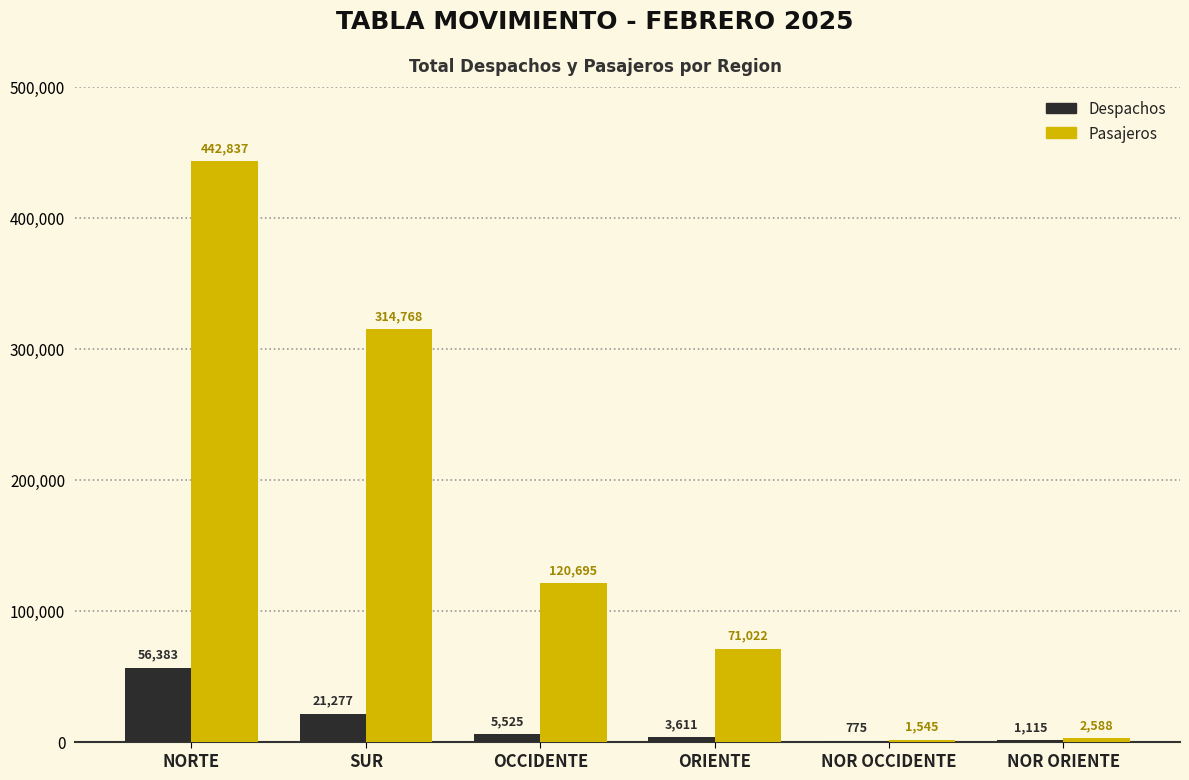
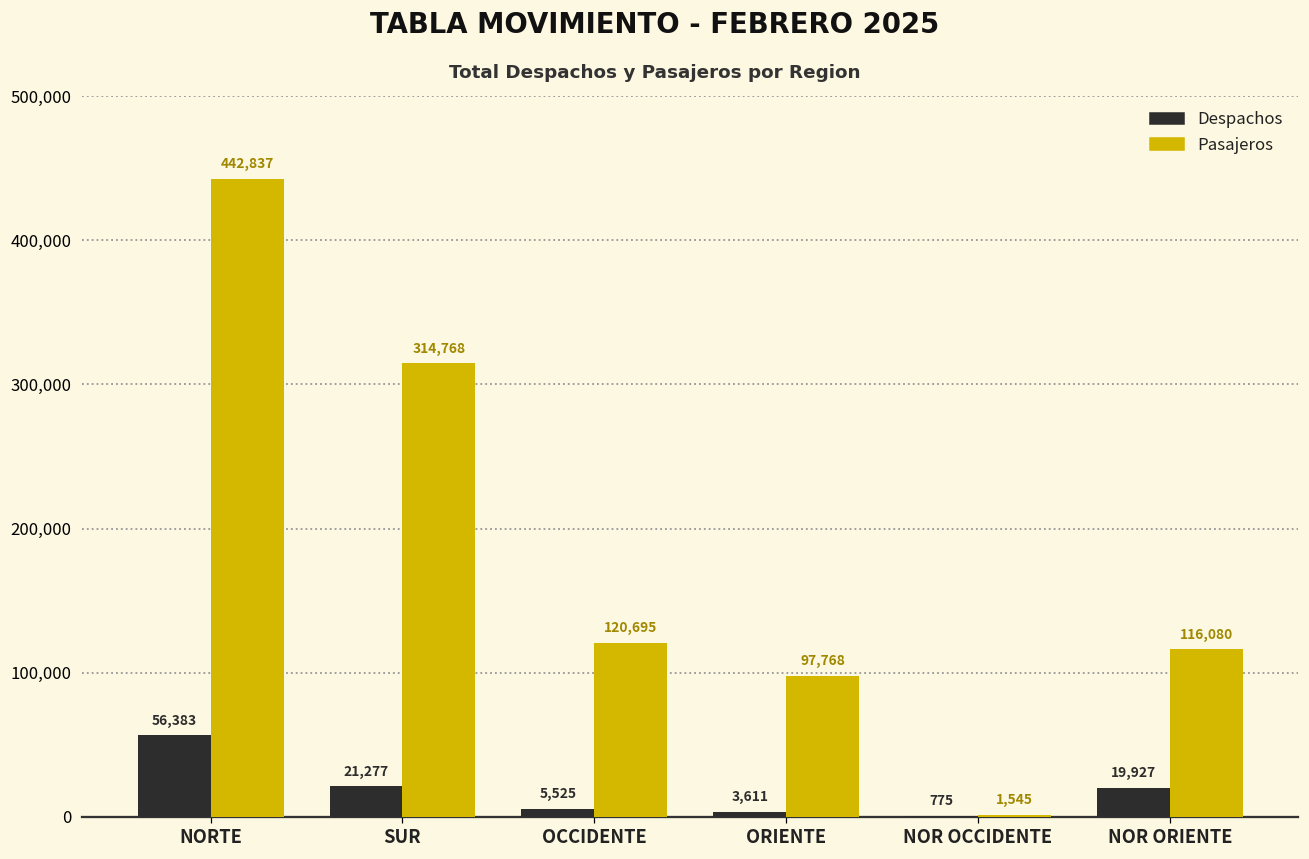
Pasajeros, ORIENTE: 71,022 -> 97,768
Despachos, NOR ORIENTE: 1,115 -> 19,927
Pasajeros, NOR ORIENTE: 2,588 -> 116,080
